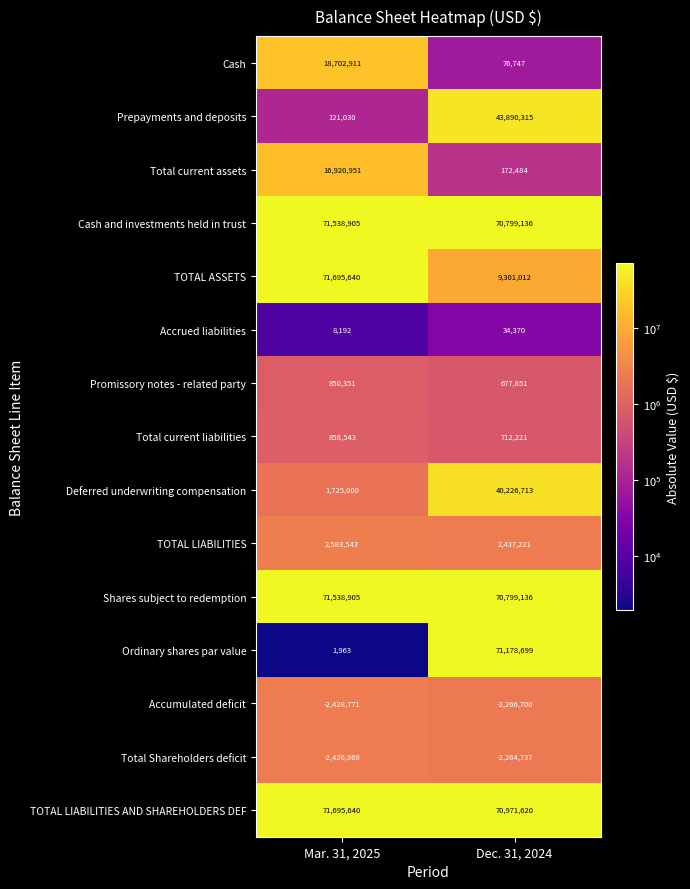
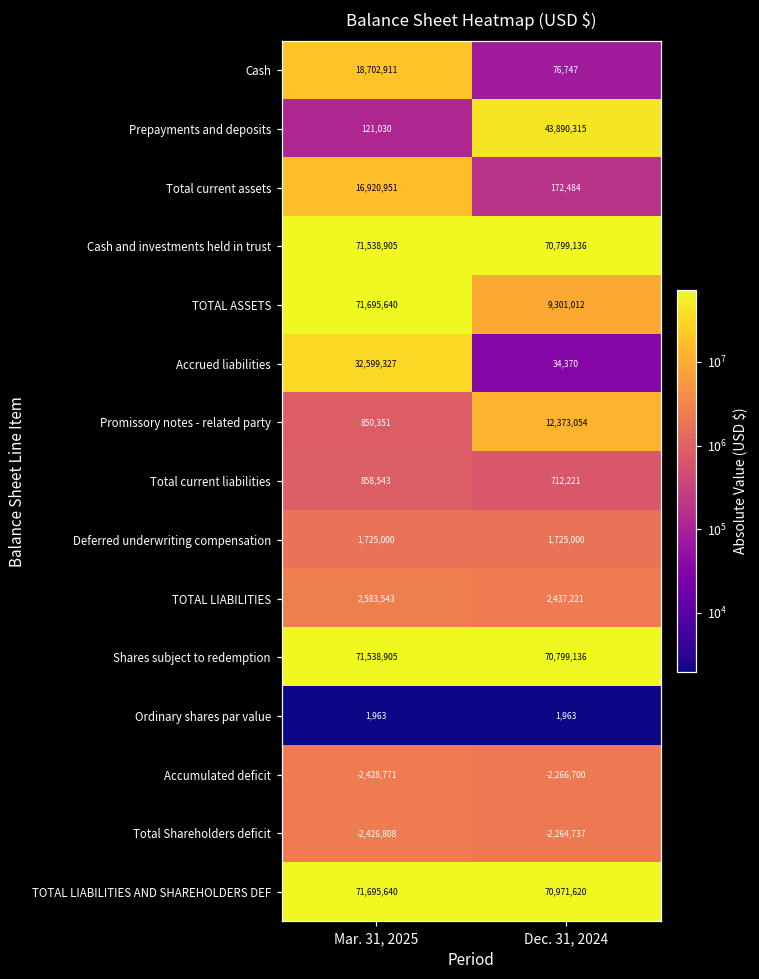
Accrued liabilities, Mar. 31, 2025: 8,192 -> 32,599,327
Promissory notes - related party, Dec. 31, 2024: 677,851 -> 12,373,054
Deferred underwriting compensation, Dec. 31, 2024: 40,226,713 -> 1,725,000
Ordinary shares par value, Dec. 31, 2024: 71,178,699 -> 1,963
